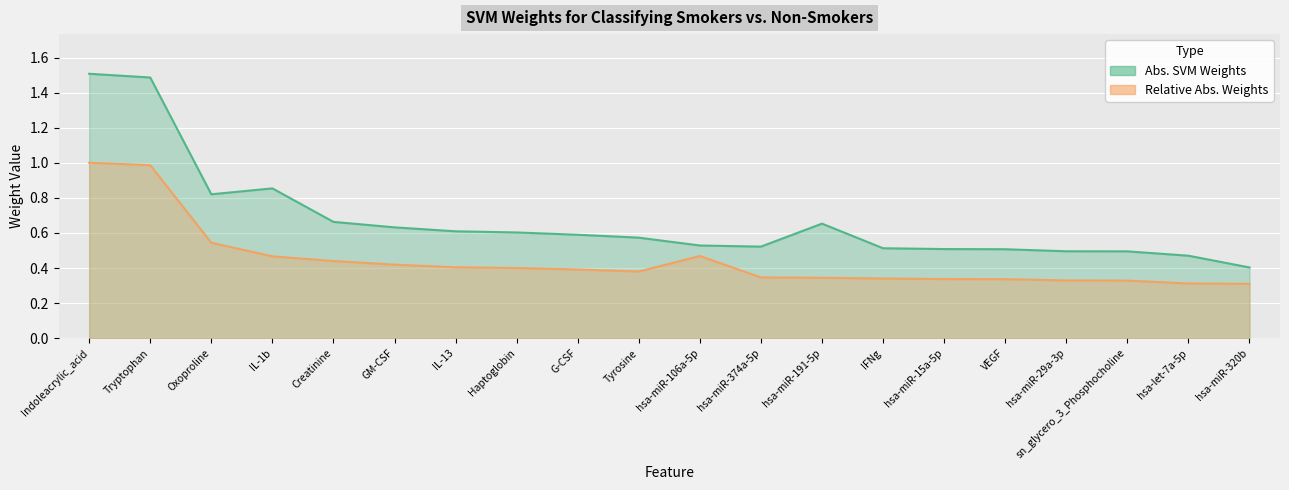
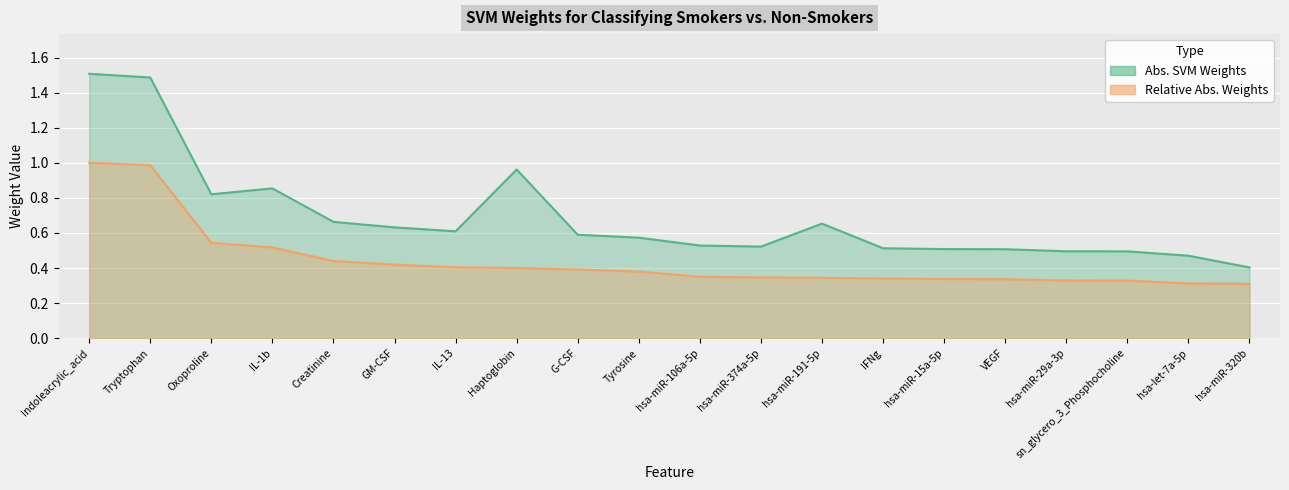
Relative Abs. Weights, IL-1b: 0.47 -> 0.52
Abs. SVM Weights, Haptoglobin: 0.60 -> 0.96
Relative Abs. Weights, hsa-miR-106a-5p: 0.47 -> 0.35
